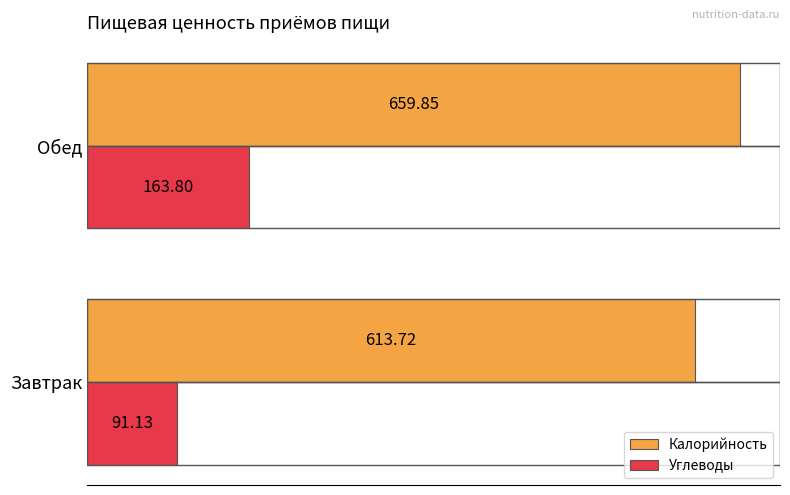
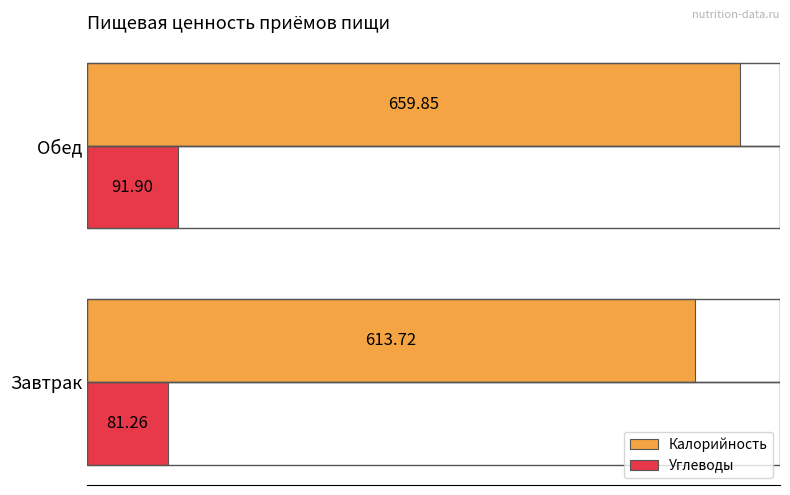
Углеводы, Обед: 163.80 -> 91.90
Углеводы, Завтрак: 91.13 -> 81.26
